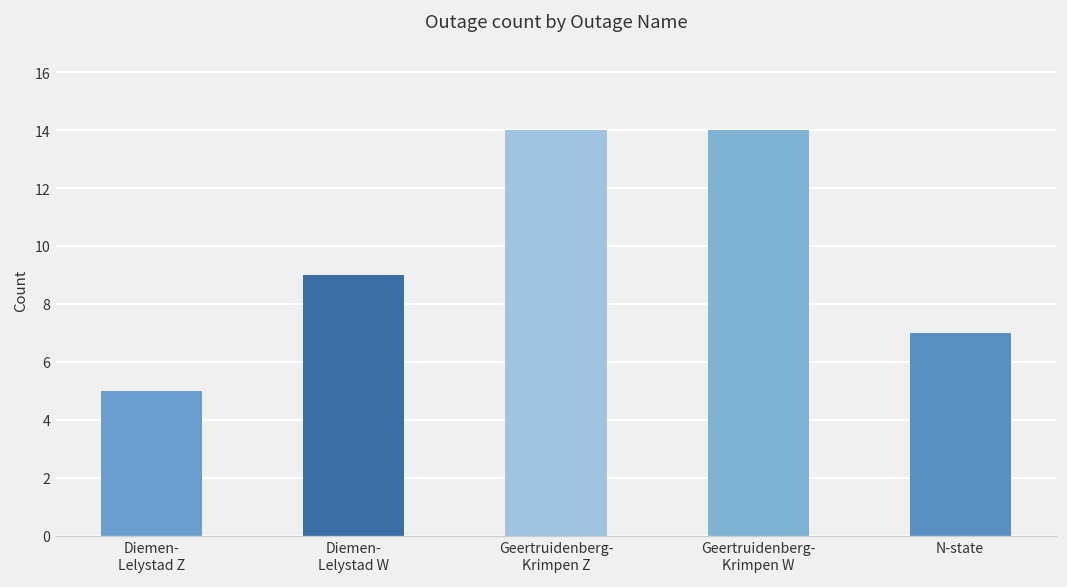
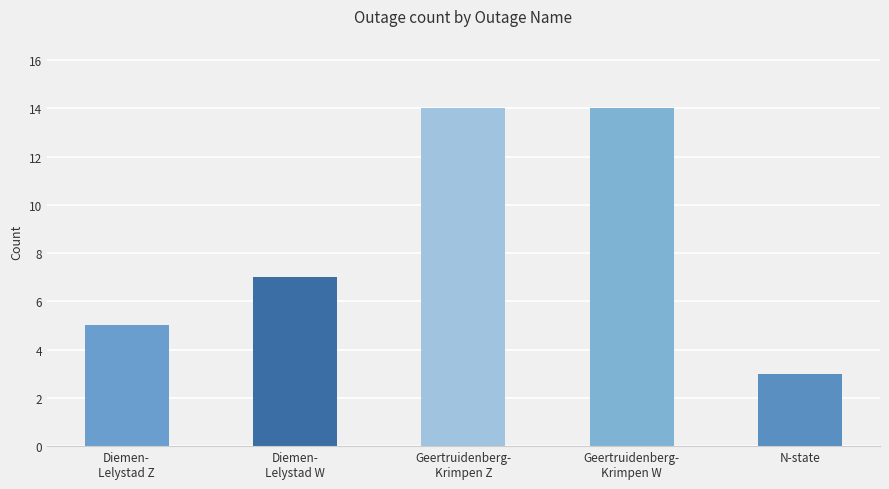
Diemen- Lelystad W: 9 -> 7
N-state: 7 -> 3
